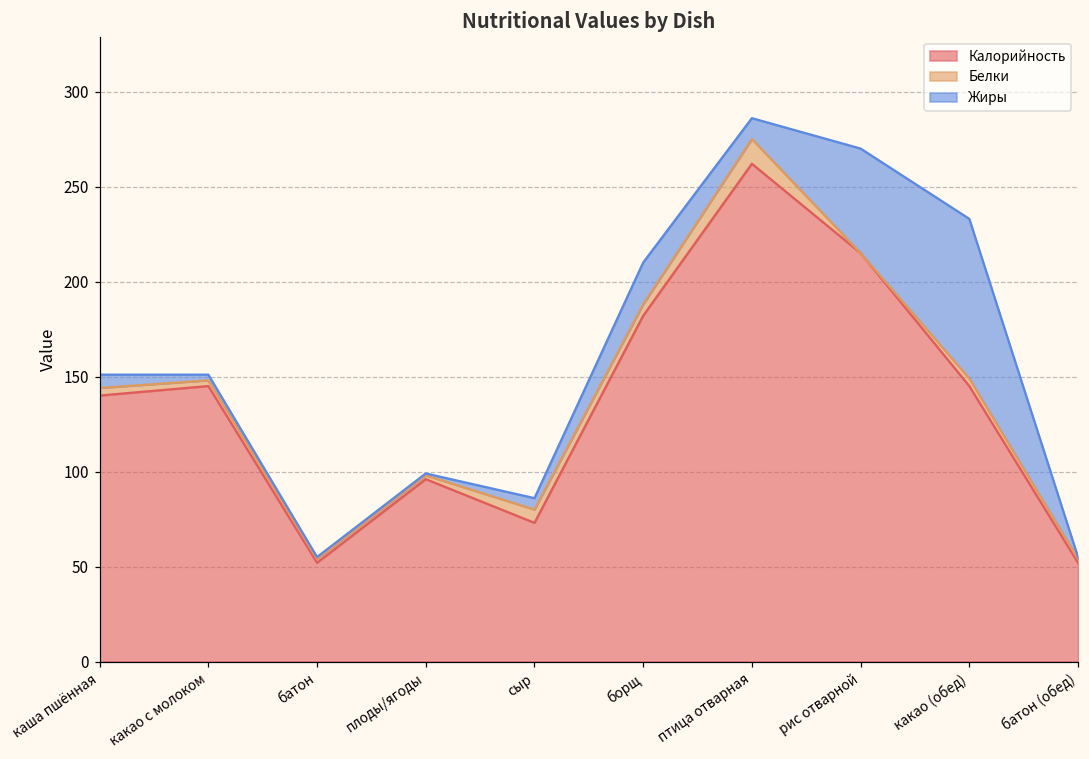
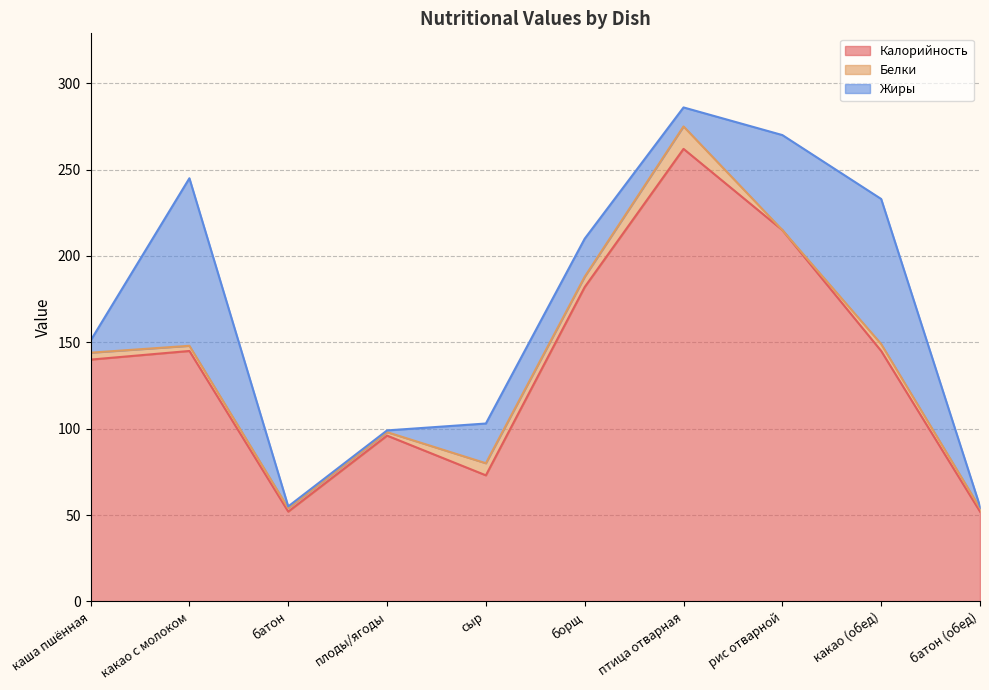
Жиры, какао с молоком: 3 -> 97
Жиры, сыр: 6 -> 23
